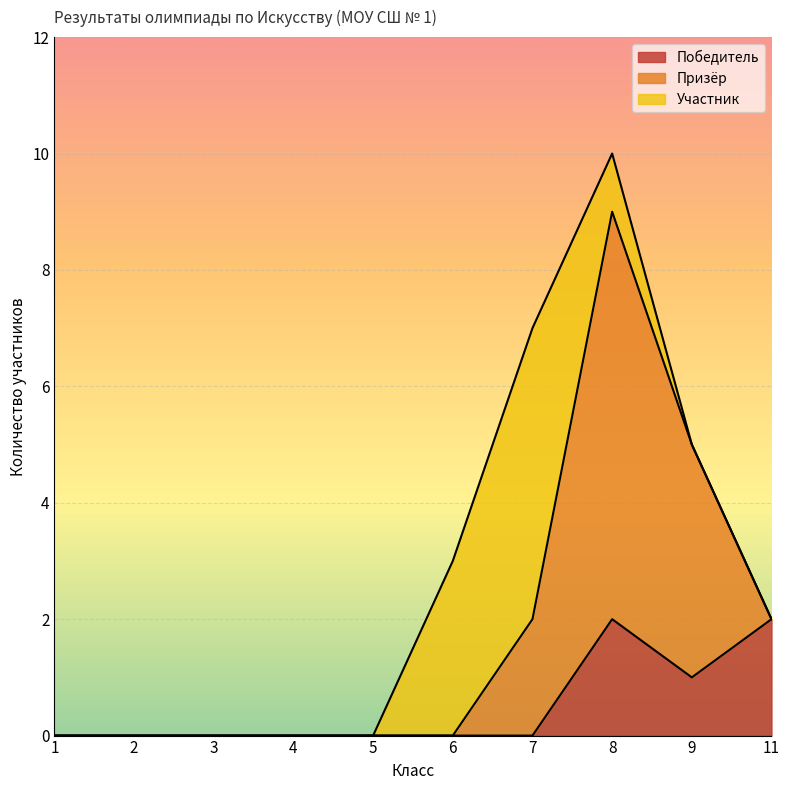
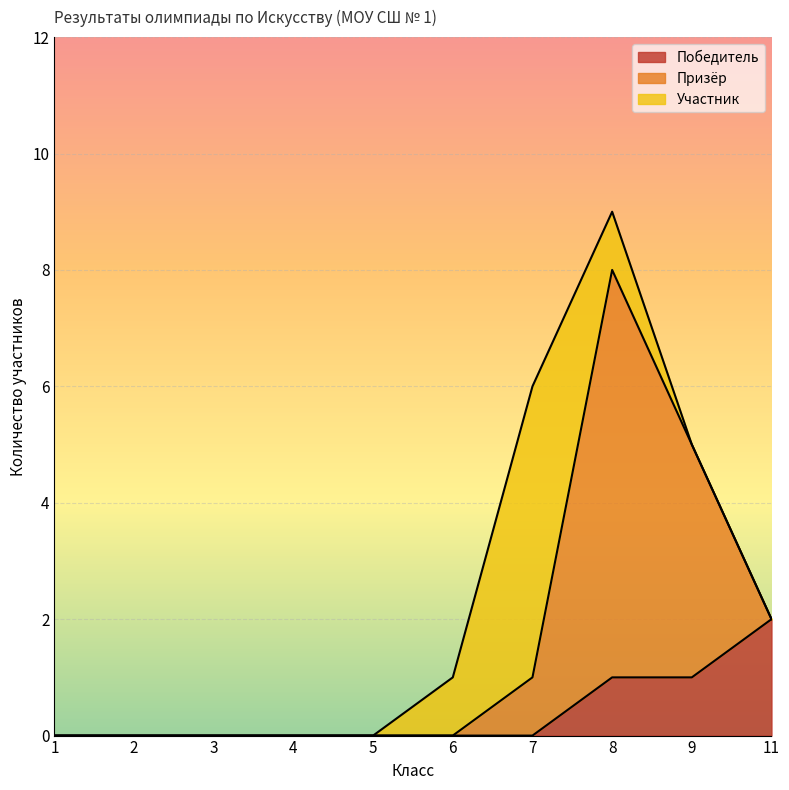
Участник, 6: 3 -> 1
Призёр, 7: 2 -> 1
Победитель, 8: 2 -> 1
